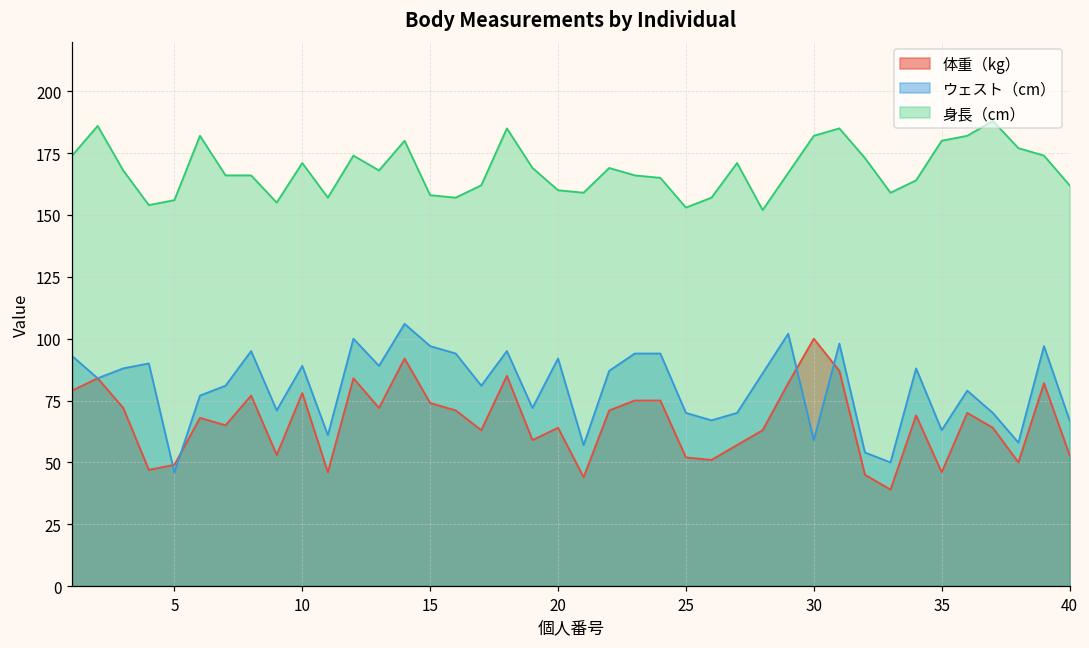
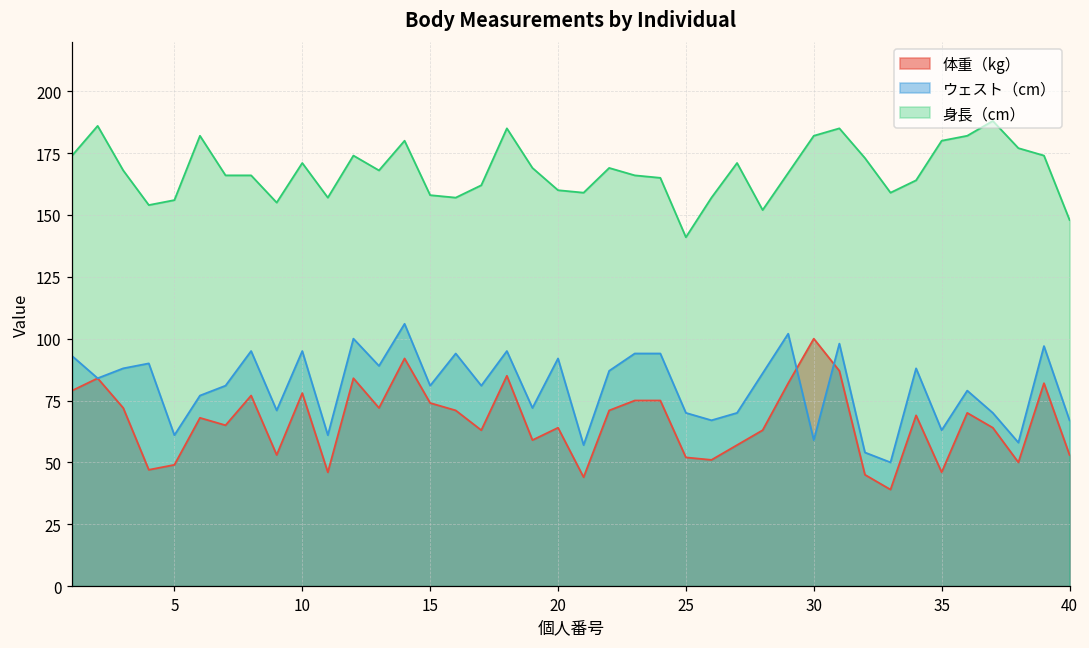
ウェスト（cm）, 5: 46 -> 61
ウェスト（cm）, 10: 89 -> 95
ウェスト（cm）, 15: 97 -> 81
身長（cm）, 25: 153 -> 141
身長（cm）, 40: 162 -> 148
